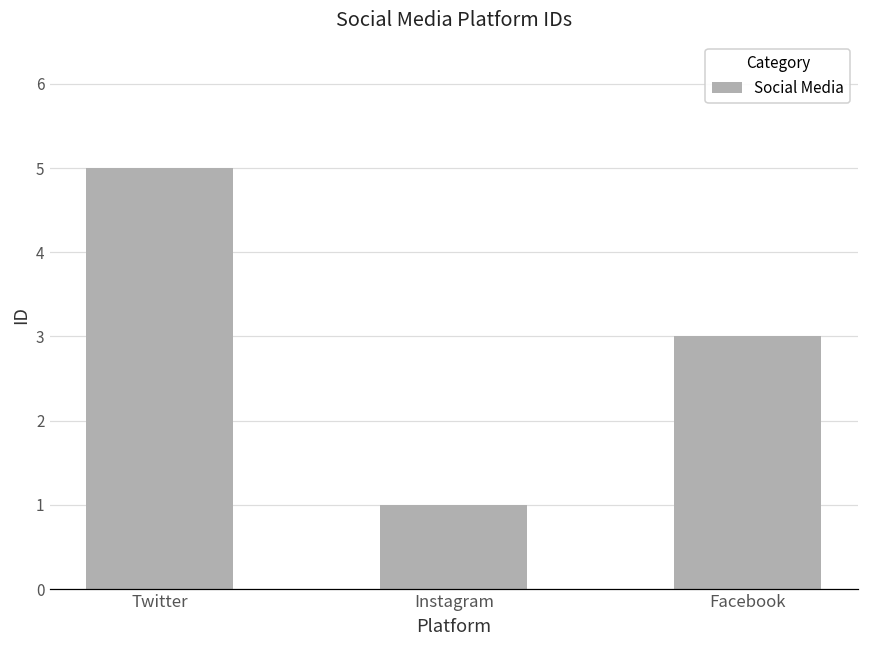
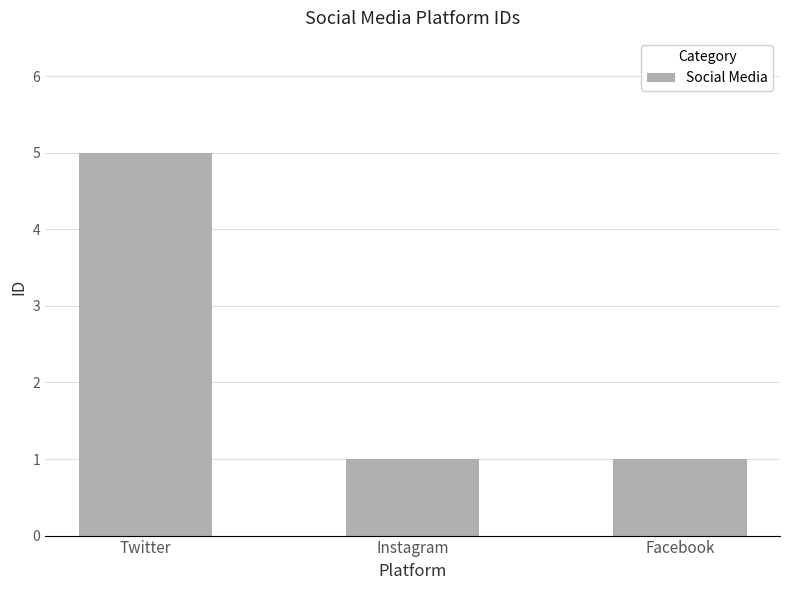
Facebook: 3 -> 1
